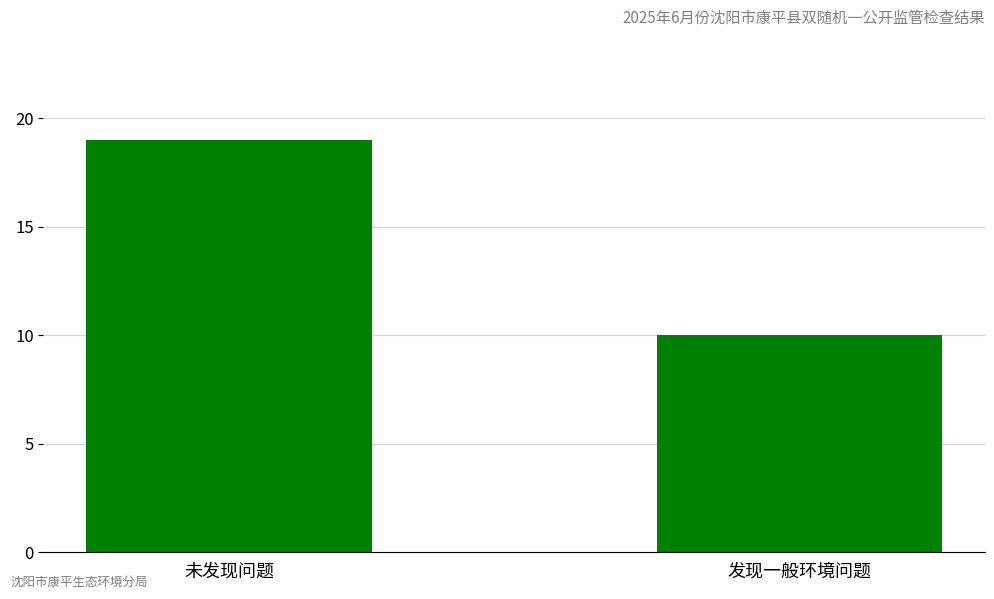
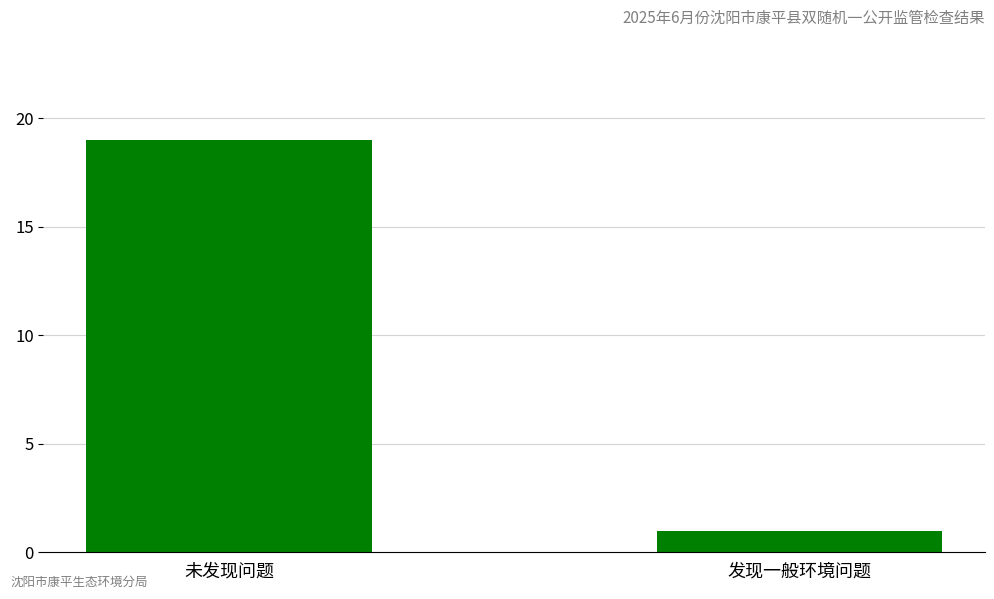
发现一般环境问题: 10 -> 1
